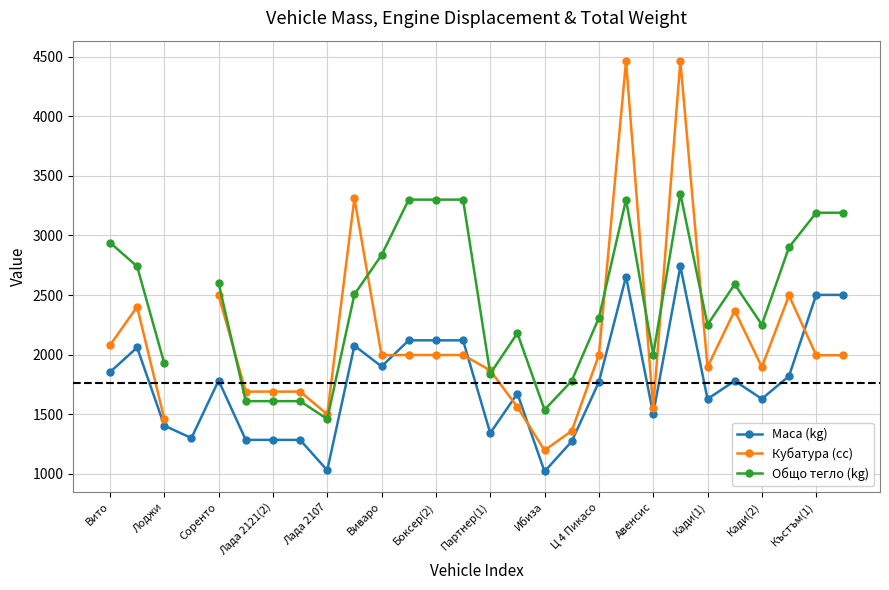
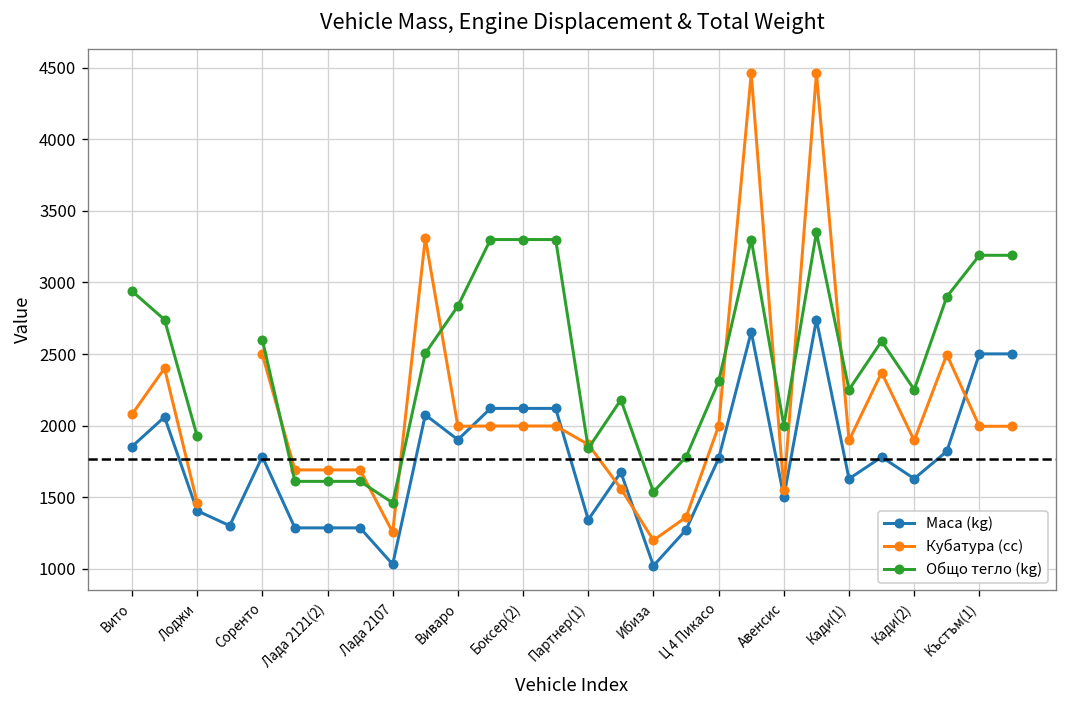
Кубатура (cc), Лада 2107: 1500 -> 1250
